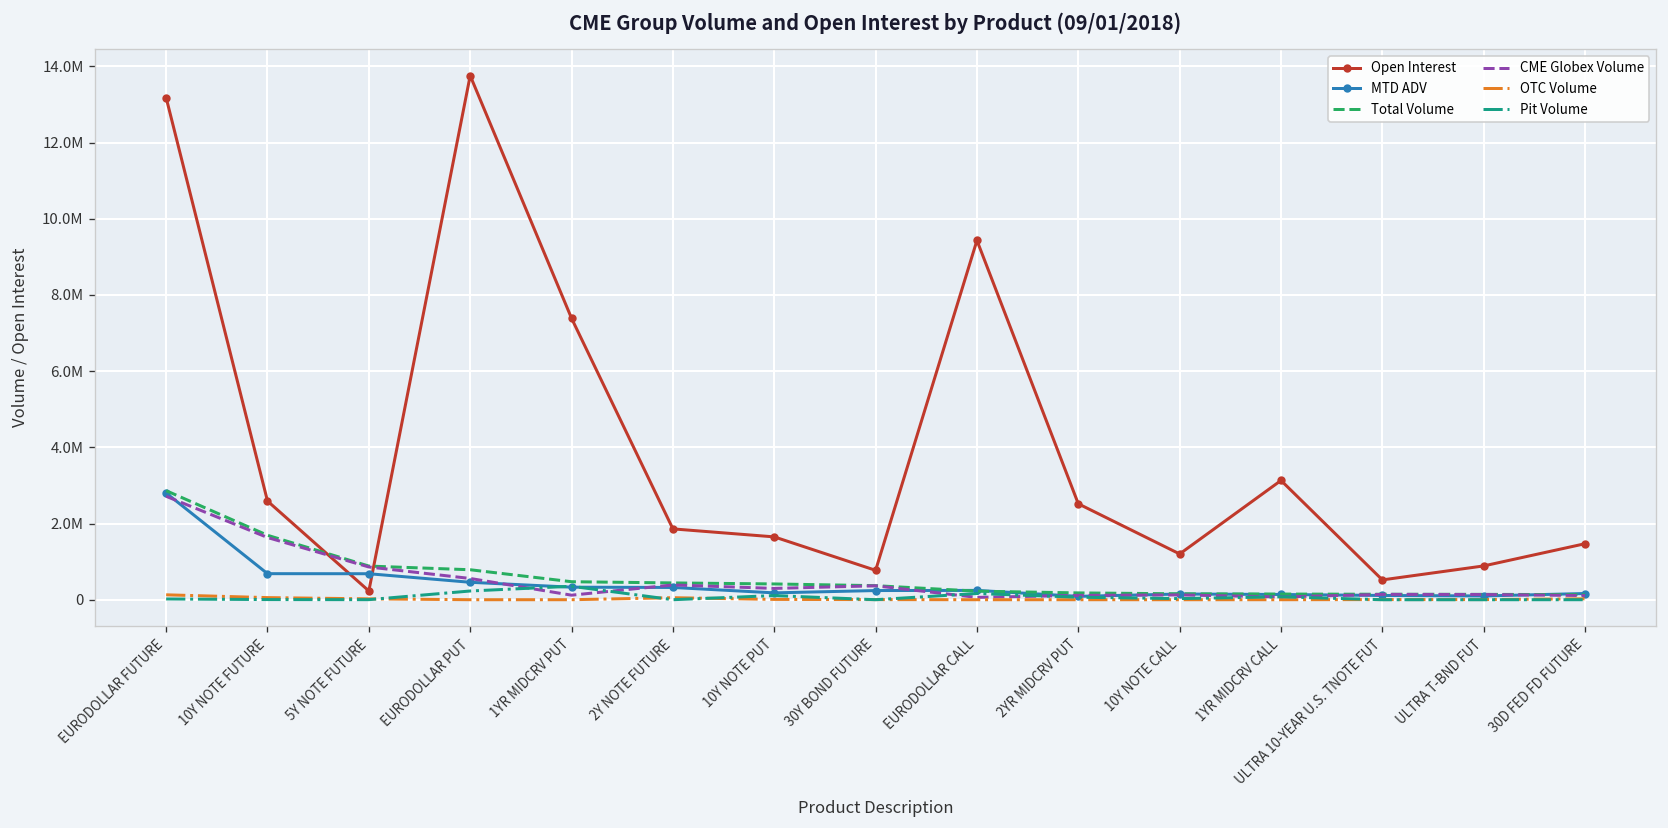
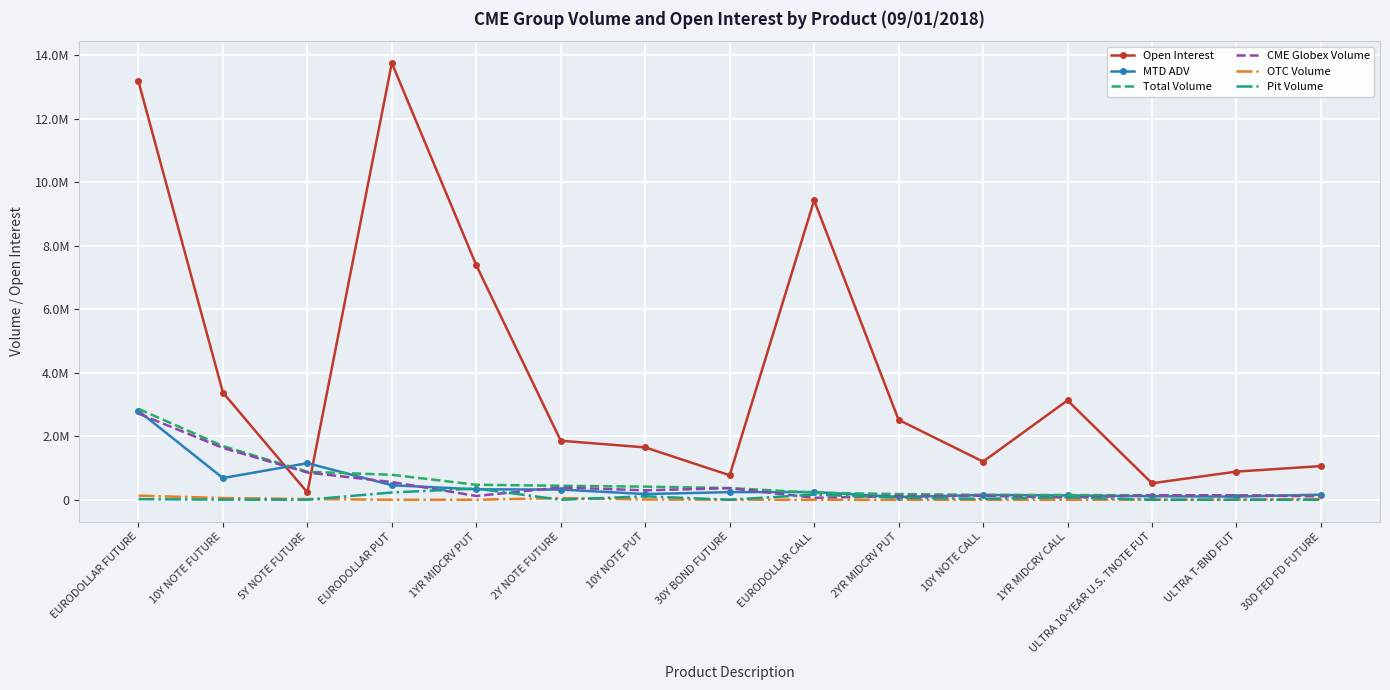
Open Interest, 10Y NOTE FUTURE: 2600000 -> 3400000
MTD ADV, 5Y NOTE FUTURE: 700000 -> 1200000
Open Interest, 30D FED FD FUTURE: 1500000 -> 1100000
